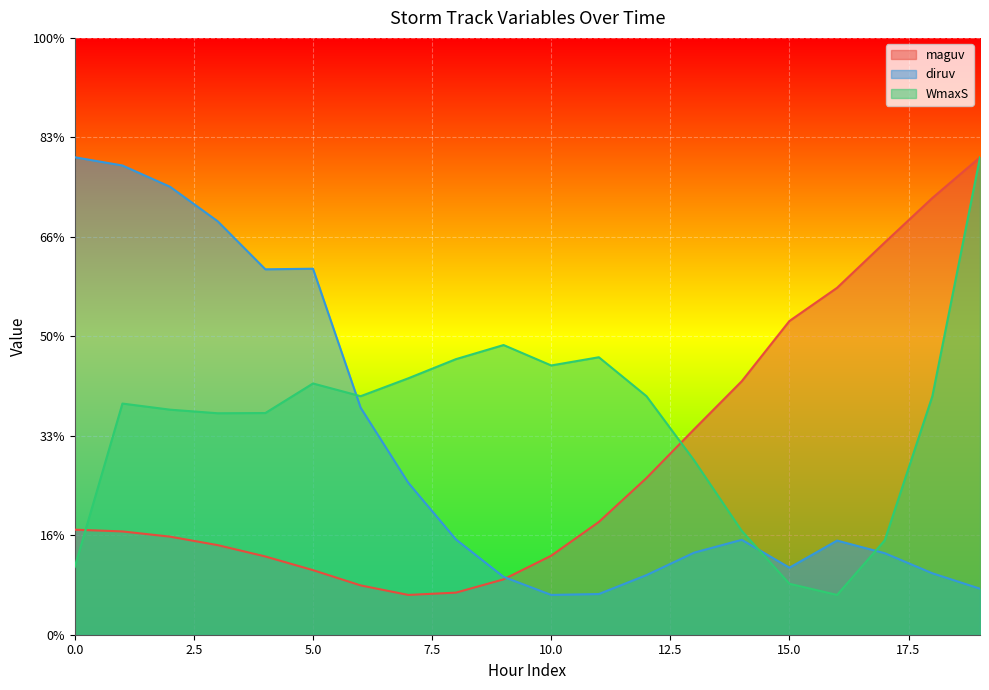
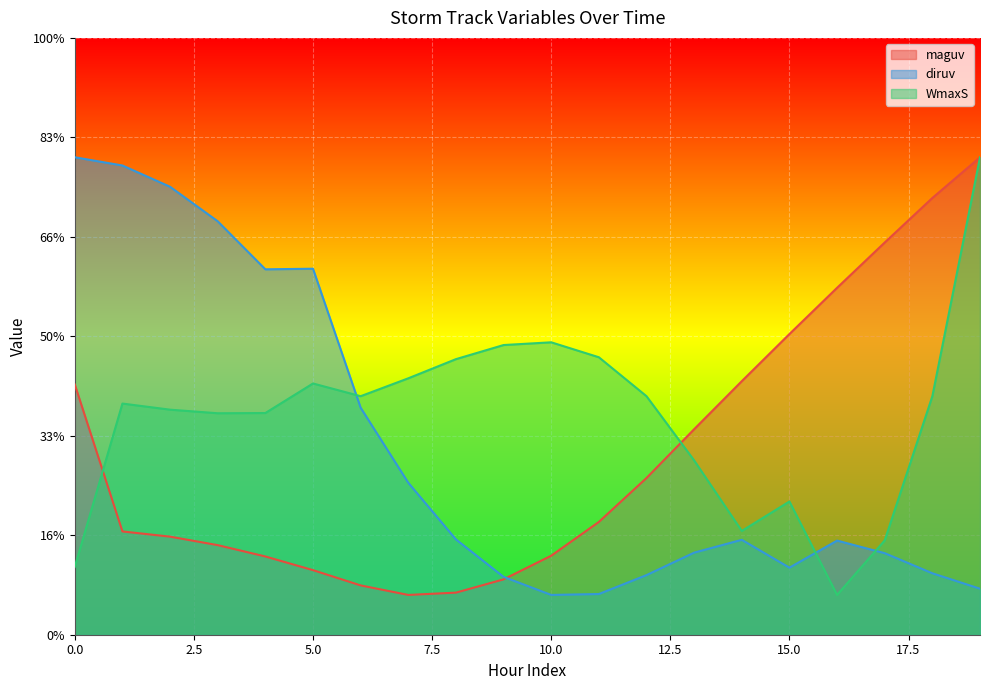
maguv, 0.0: 18% -> 42%
WmaxS, 10.0: 45% -> 49%
maguv, 15.0: 53% -> 50%
WmaxS, 15.0: 9% -> 22%
